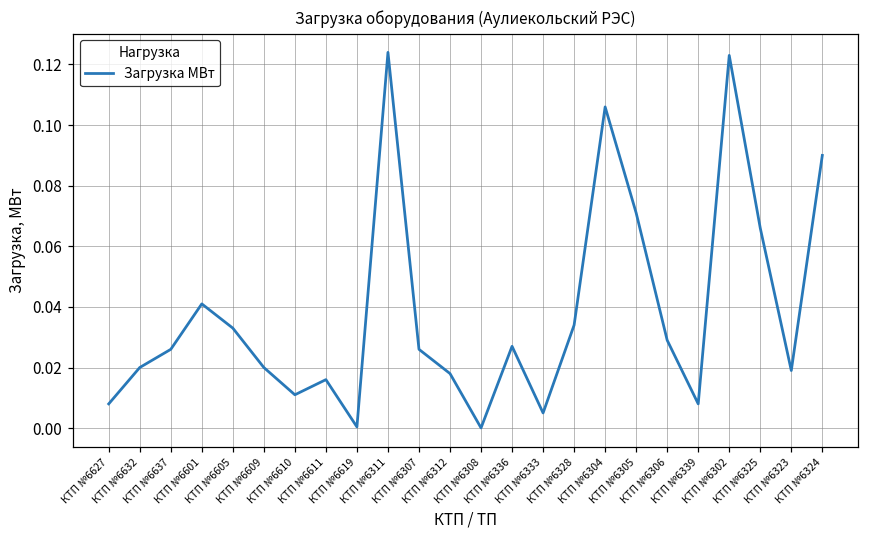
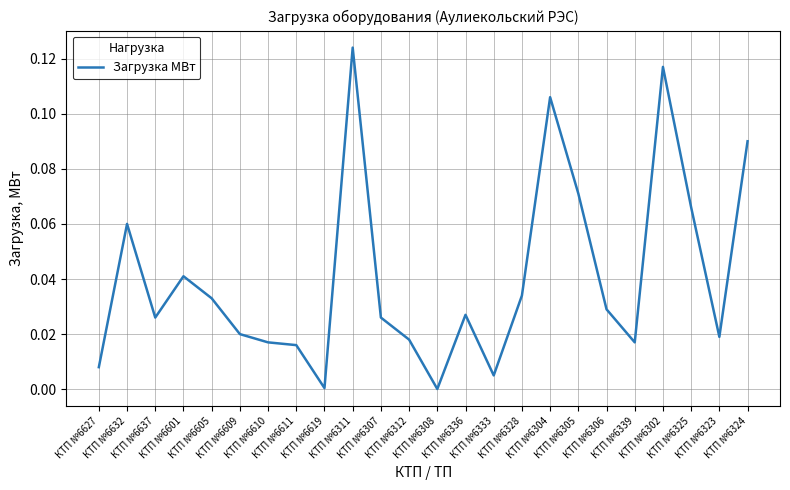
КТП №6632: 0.02 -> 0.06
КТП №6610: 0.011 -> 0.017
КТП №6339: 0.008 -> 0.017
КТП №6302: 0.123 -> 0.117
